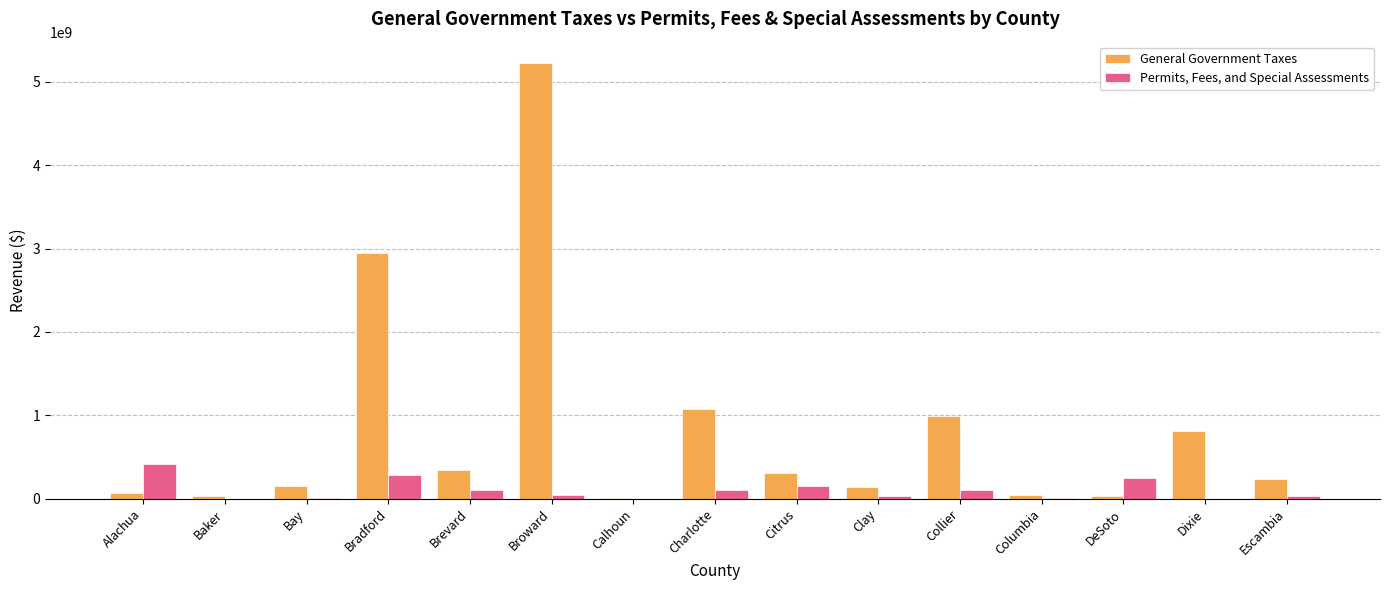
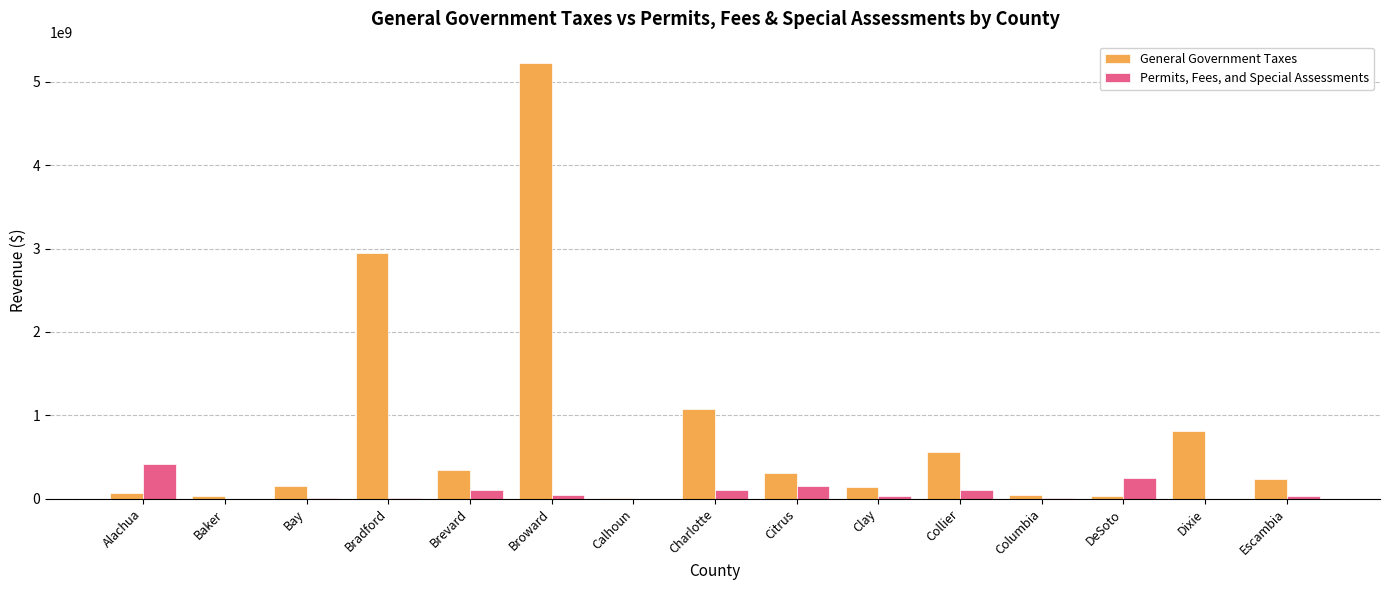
Permits, Fees, and Special Assessments, Bradford: 300000000 -> 0
General Government Taxes, Collier: 1000000000 -> 600000000
